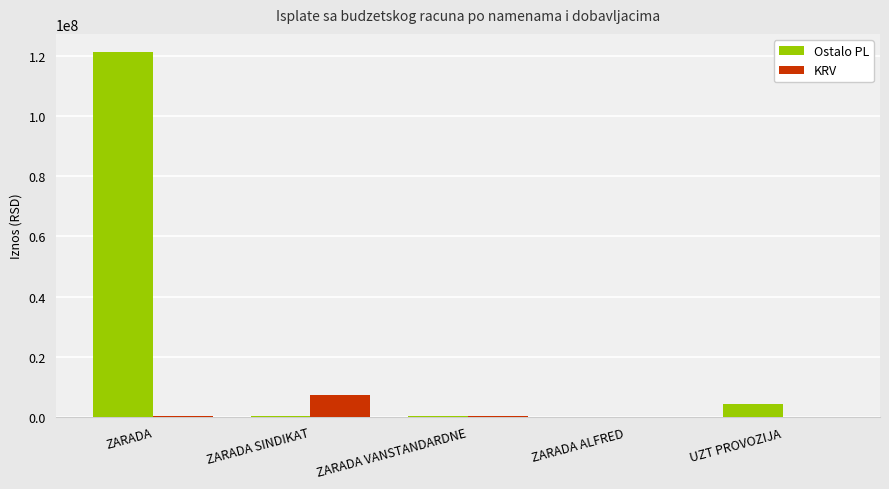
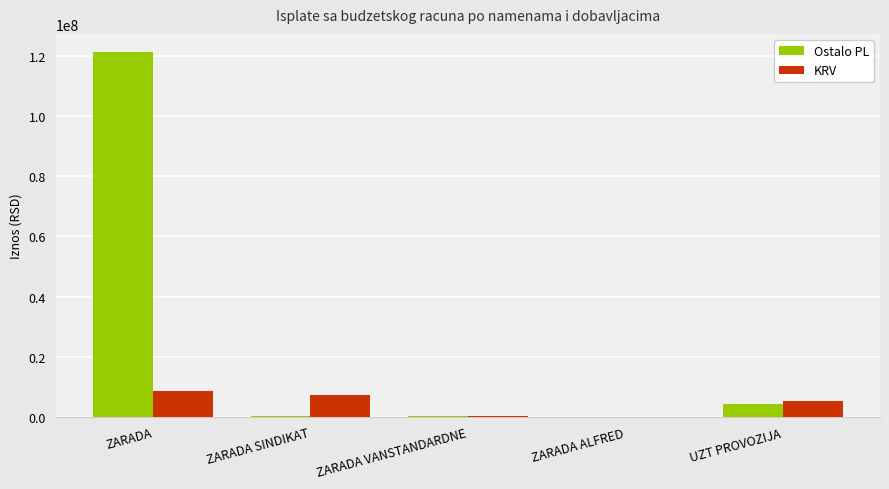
KRV, ZARADA: 0 -> 9000000
KRV, UZT PROVOZIJA: 0 -> 5000000
